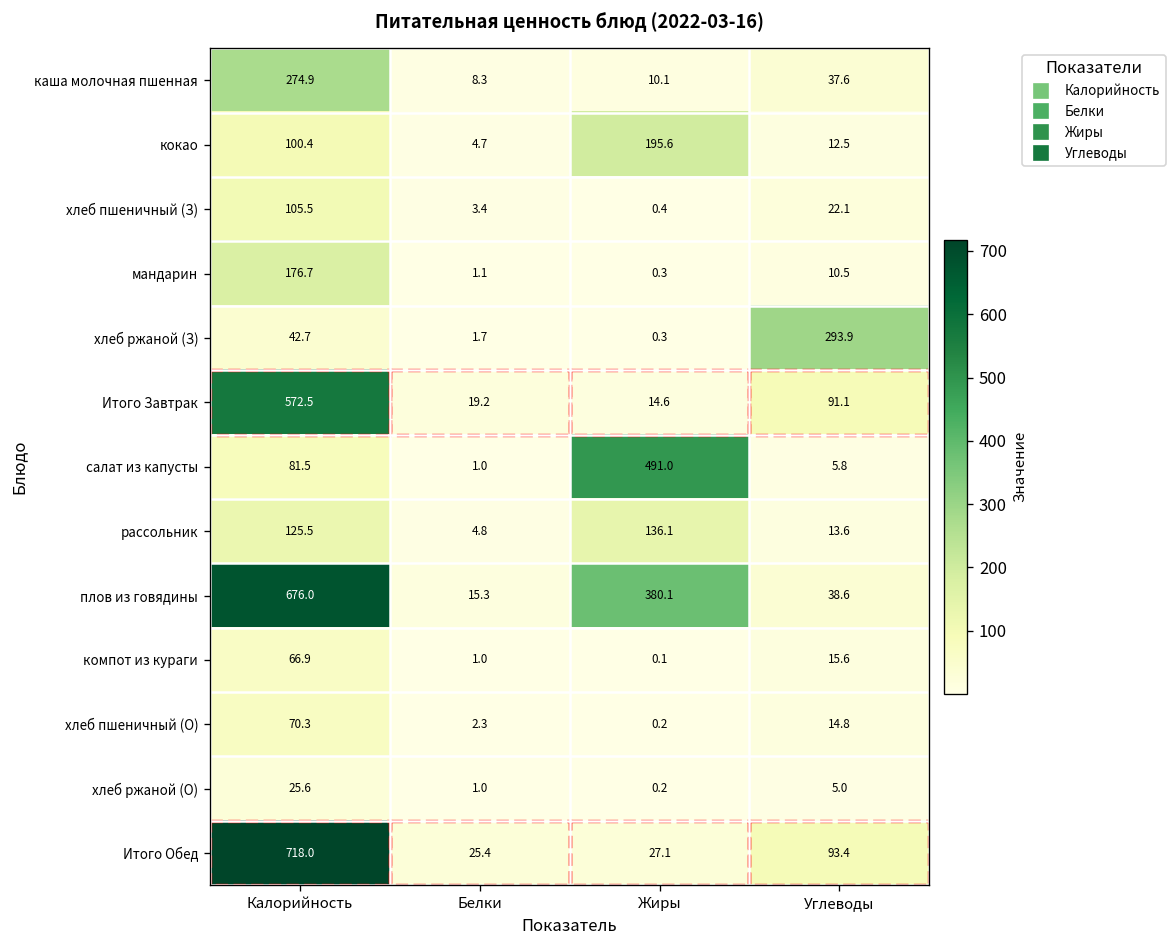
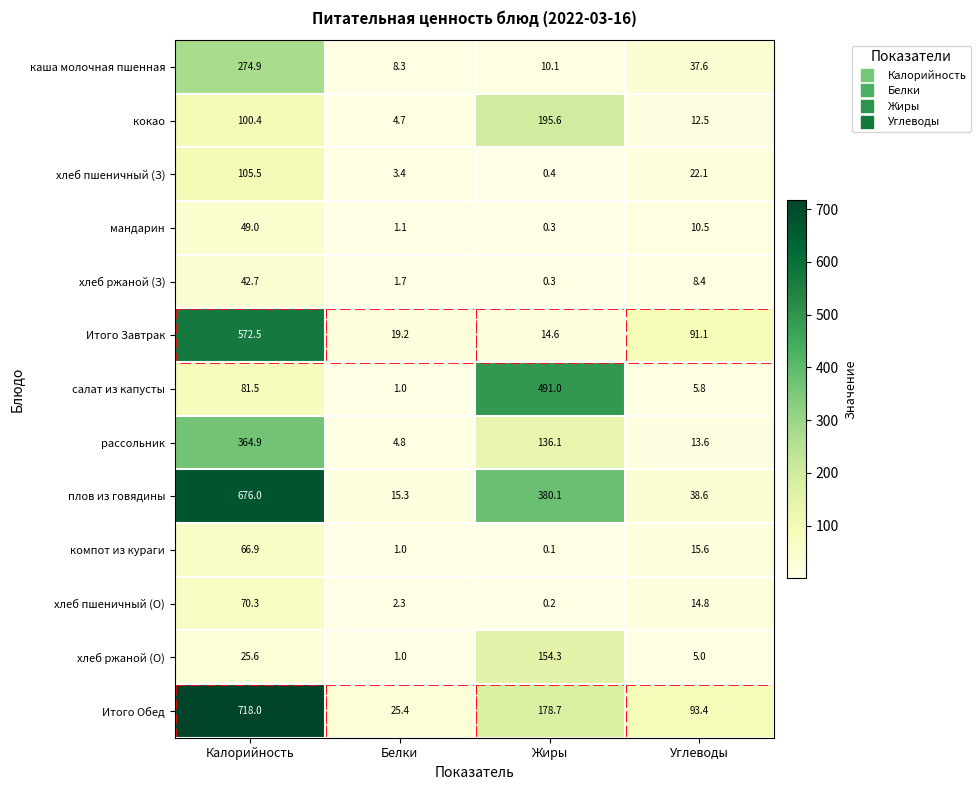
мандарин, Калорийность: 176.7 -> 49.0
хлеб ржаной (З), Углеводы: 293.9 -> 8.4
рассольник, Калорийность: 125.5 -> 364.9
хлеб ржаной (О), Жиры: 0.2 -> 154.3
Итого Обед, Жиры: 27.1 -> 178.7
